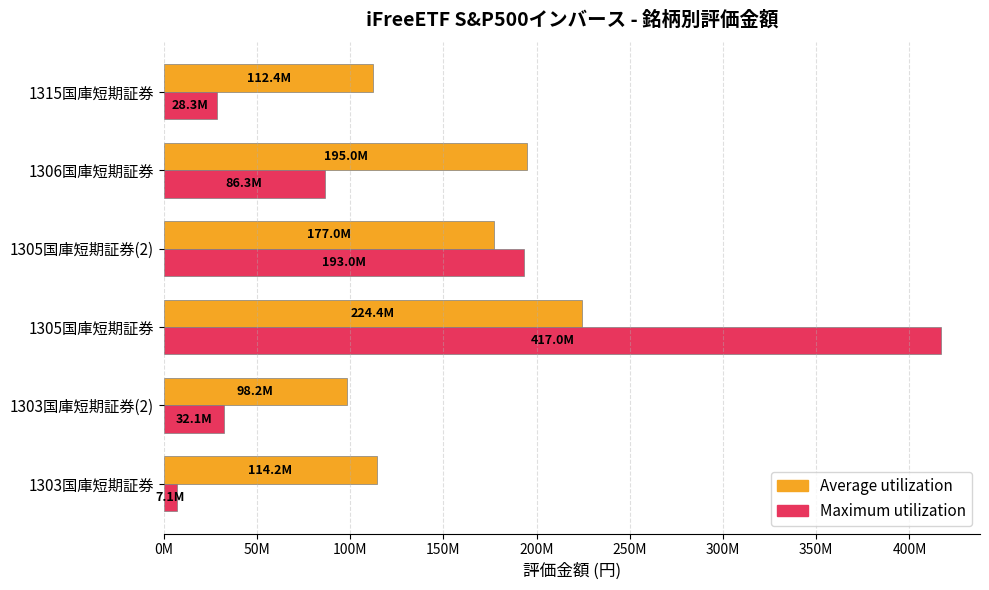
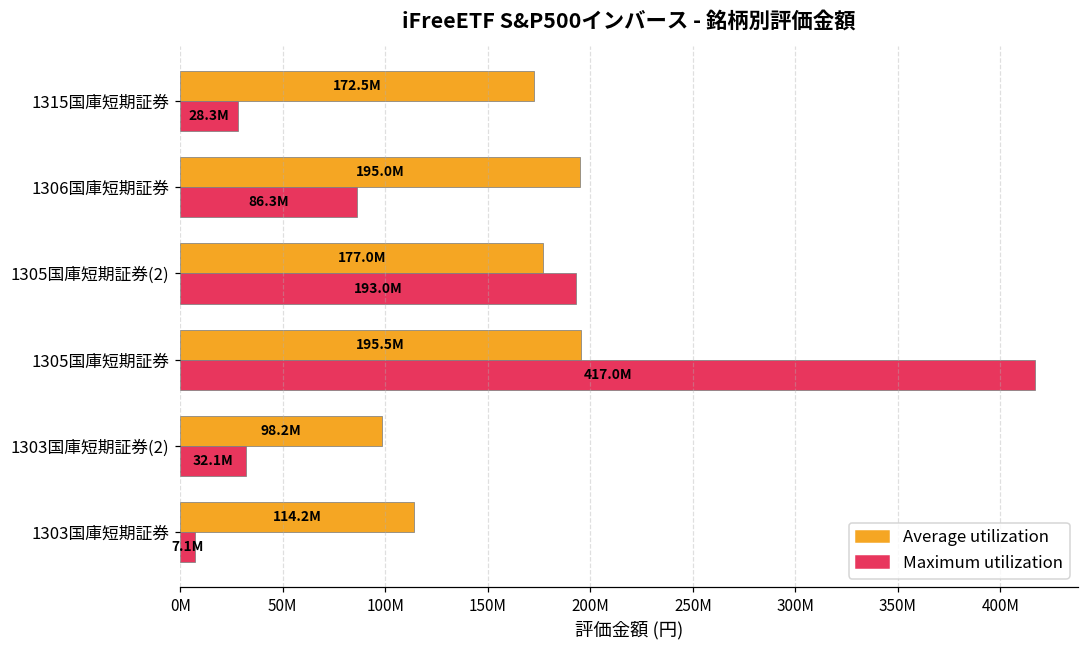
Average utilization, 1315国庫短期証券: 112.4M -> 172.5M
Average utilization, 1305国庫短期証券: 224.4M -> 195.5M
